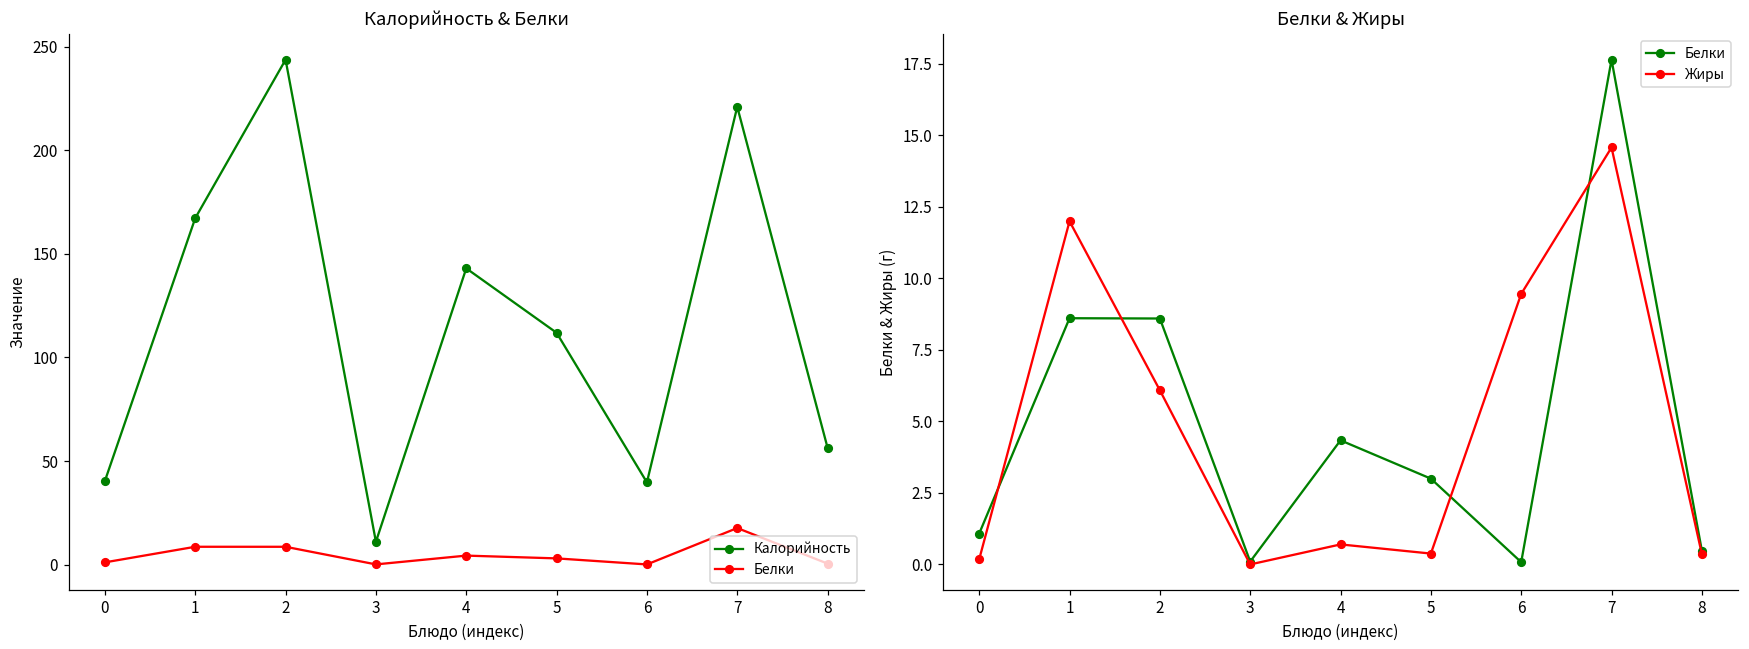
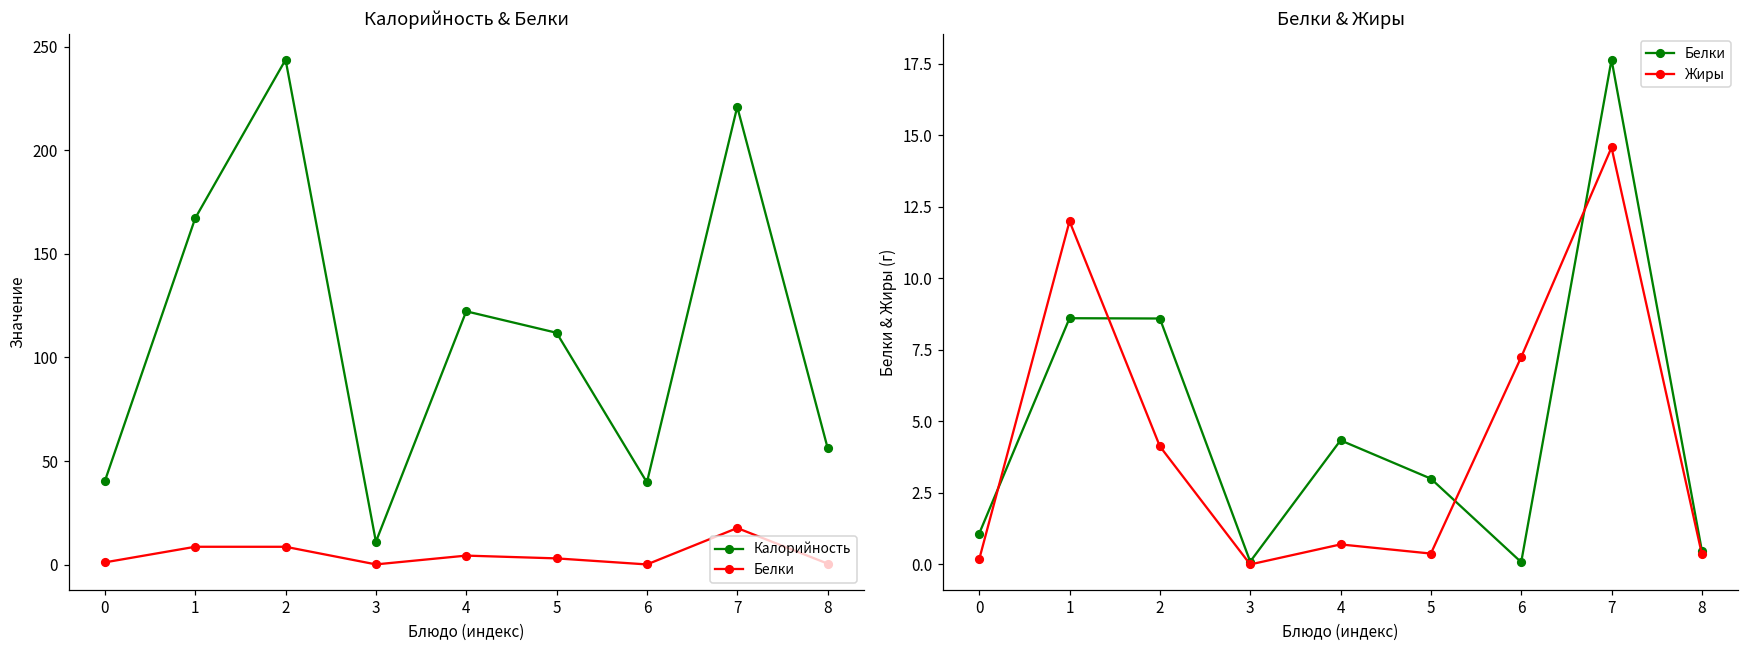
Калорийность & Белки, Калорийность, 4: 143 -> 122
Белки & Жиры, Жиры, 2: 6.1 -> 4.1
Белки & Жиры, Жиры, 6: 9.5 -> 7.3
